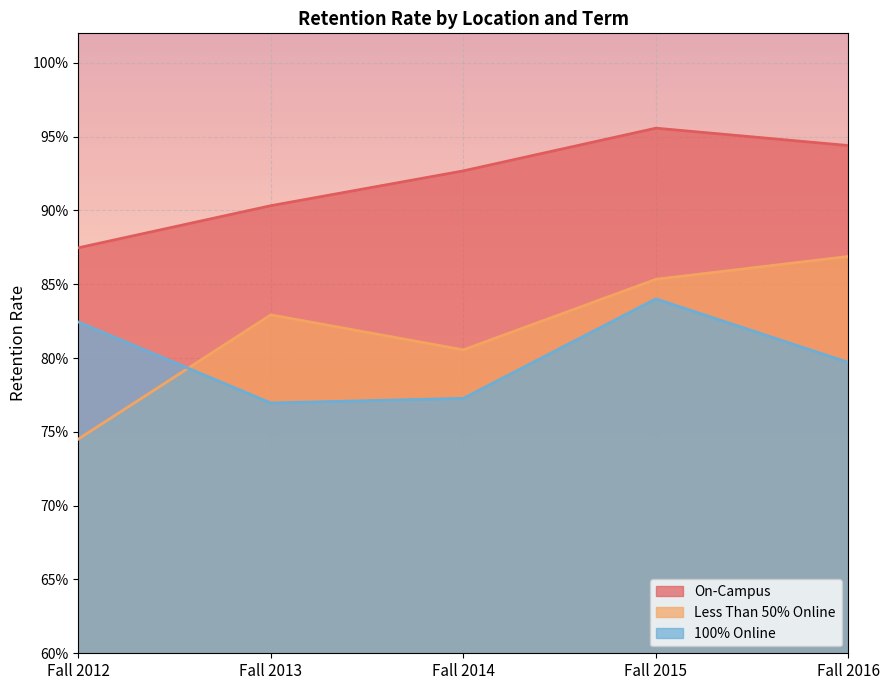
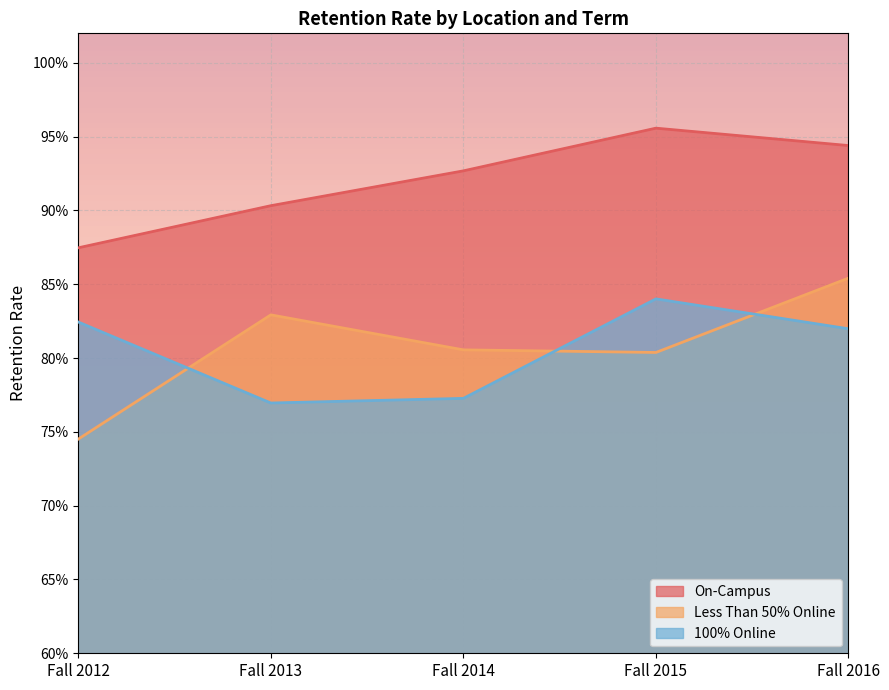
Less Than 50% Online, Fall 2015: 85.3% -> 80.4%
Less Than 50% Online, Fall 2016: 86.9% -> 85.4%
100% Online, Fall 2016: 79.7% -> 82.0%
